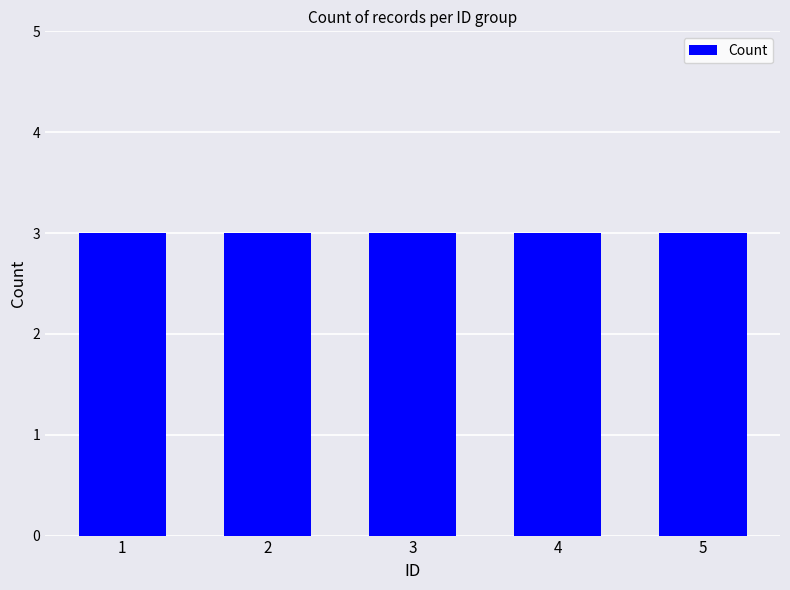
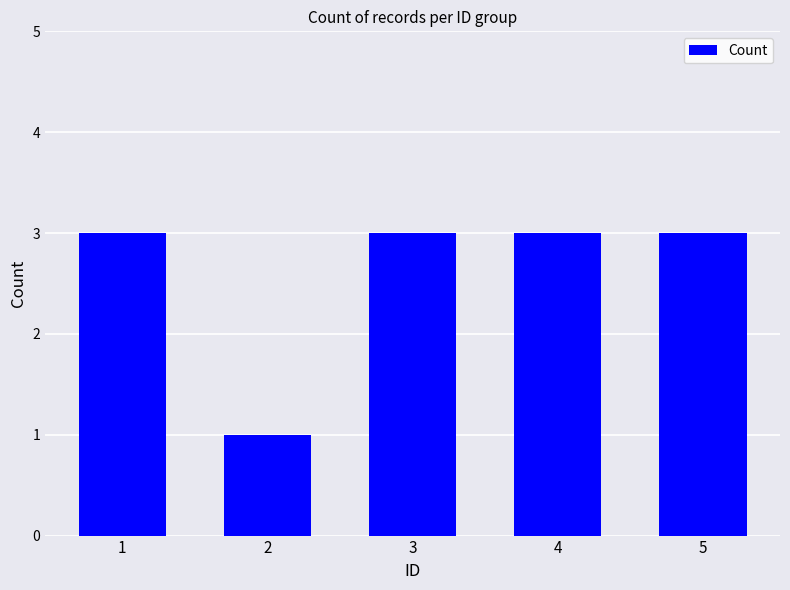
2: 3 -> 1
